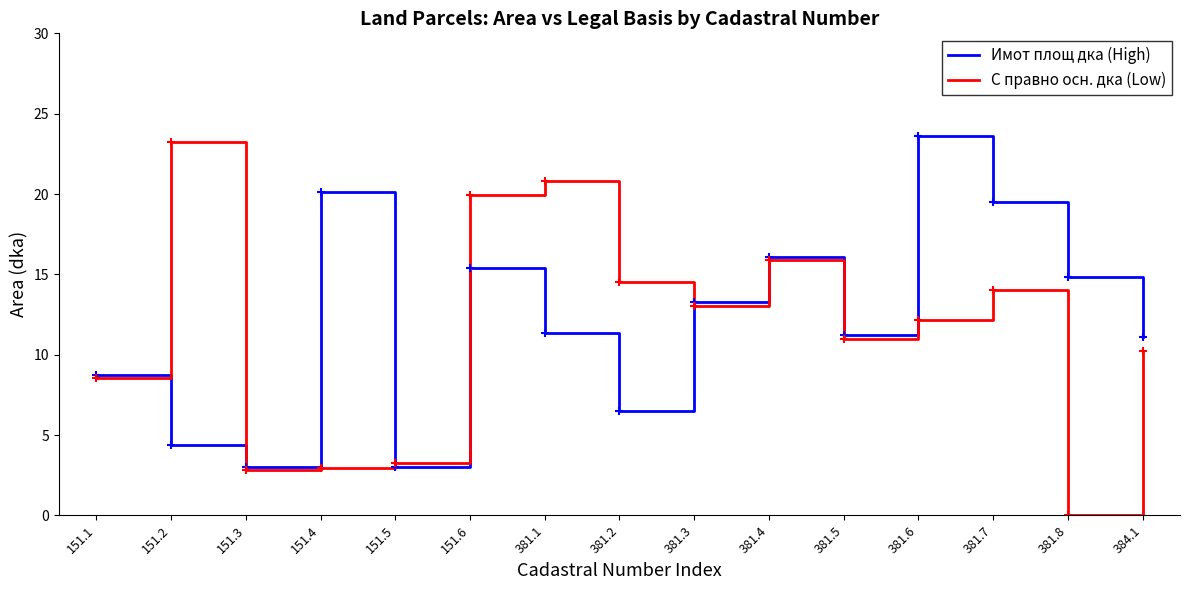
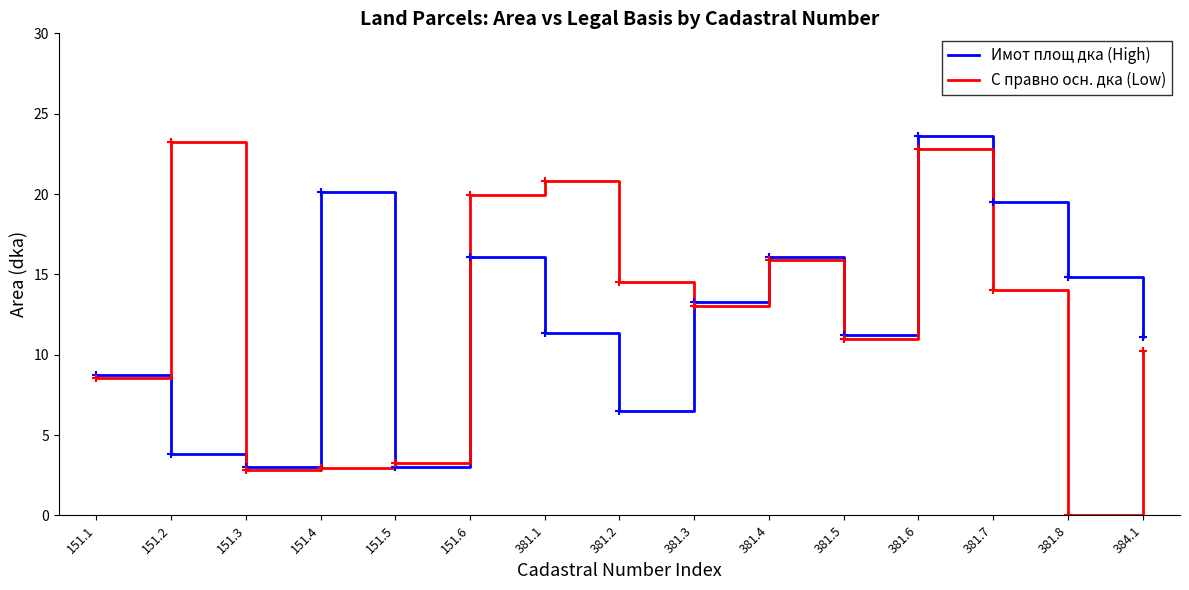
Имот площ дка (High), 151.2: 4.4 -> 3.8
Имот площ дка (High), 151.6: 15.4 -> 16.1
С правно осн. дка (Low), 381.6: 12.1 -> 22.8
